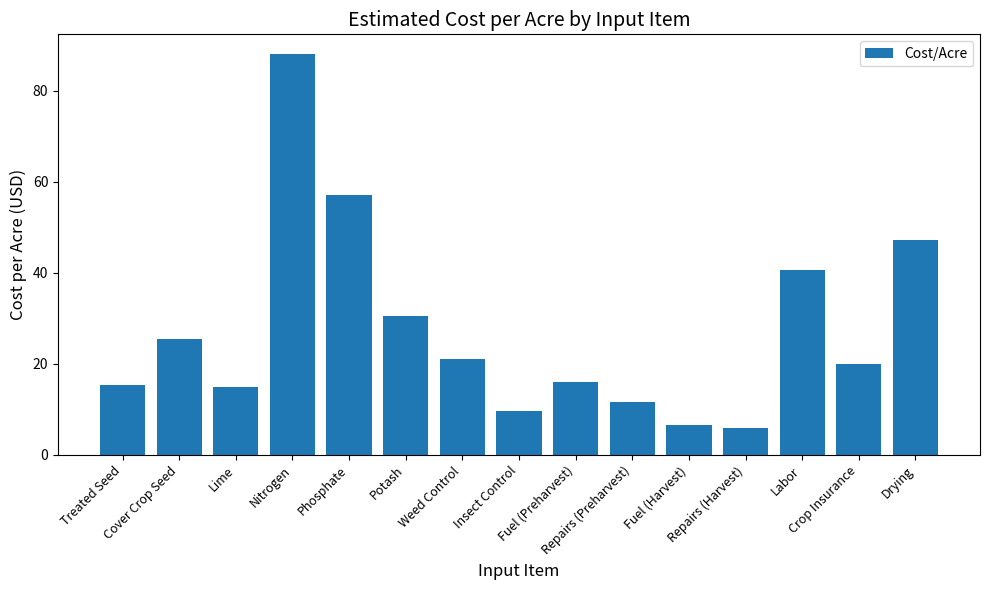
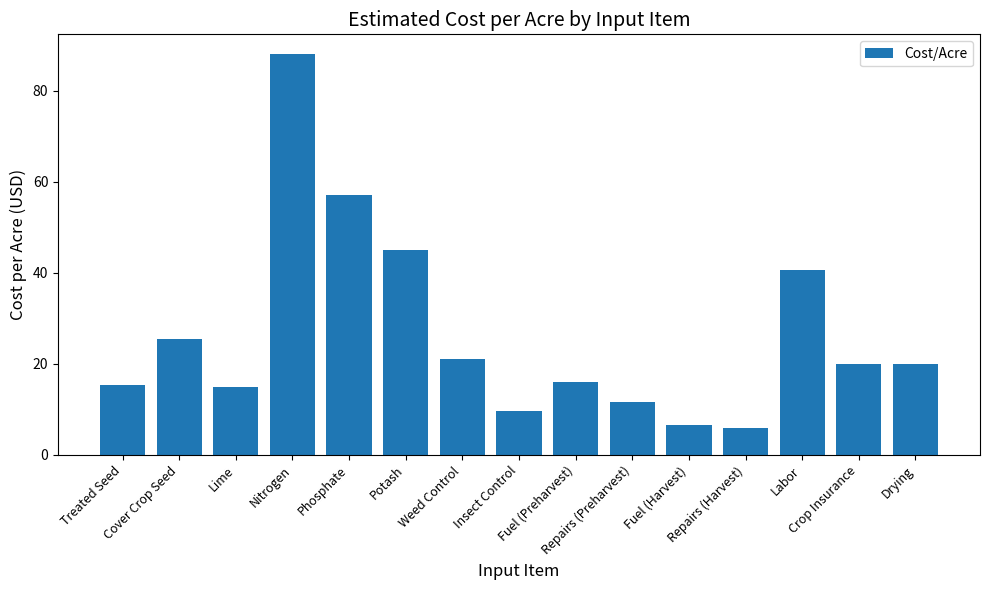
Potash: 31 -> 45
Drying: 47 -> 20
